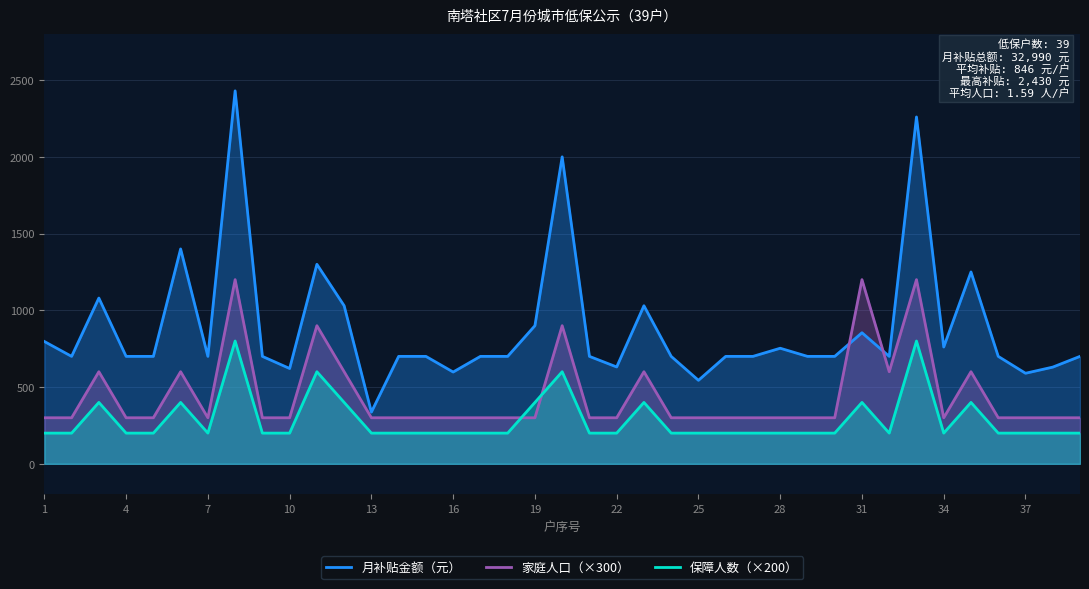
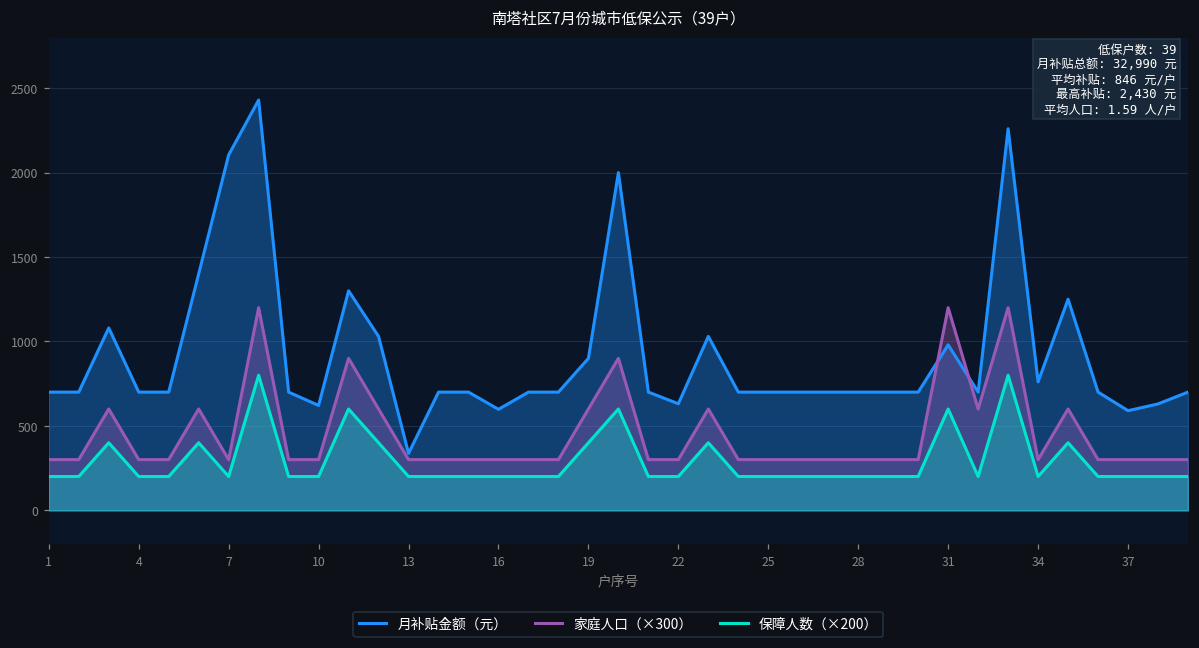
月补贴金额（元）, 1: 800 -> 700
月补贴金额（元）, 7: 700 -> 2110
家庭人口（×300）, 19: 300 -> 600
月补贴金额（元）, 25: 540 -> 700
月补贴金额（元）, 28: 750 -> 700
月补贴金额（元）, 31: 850 -> 980
保障人数（×200）, 31: 400 -> 600
